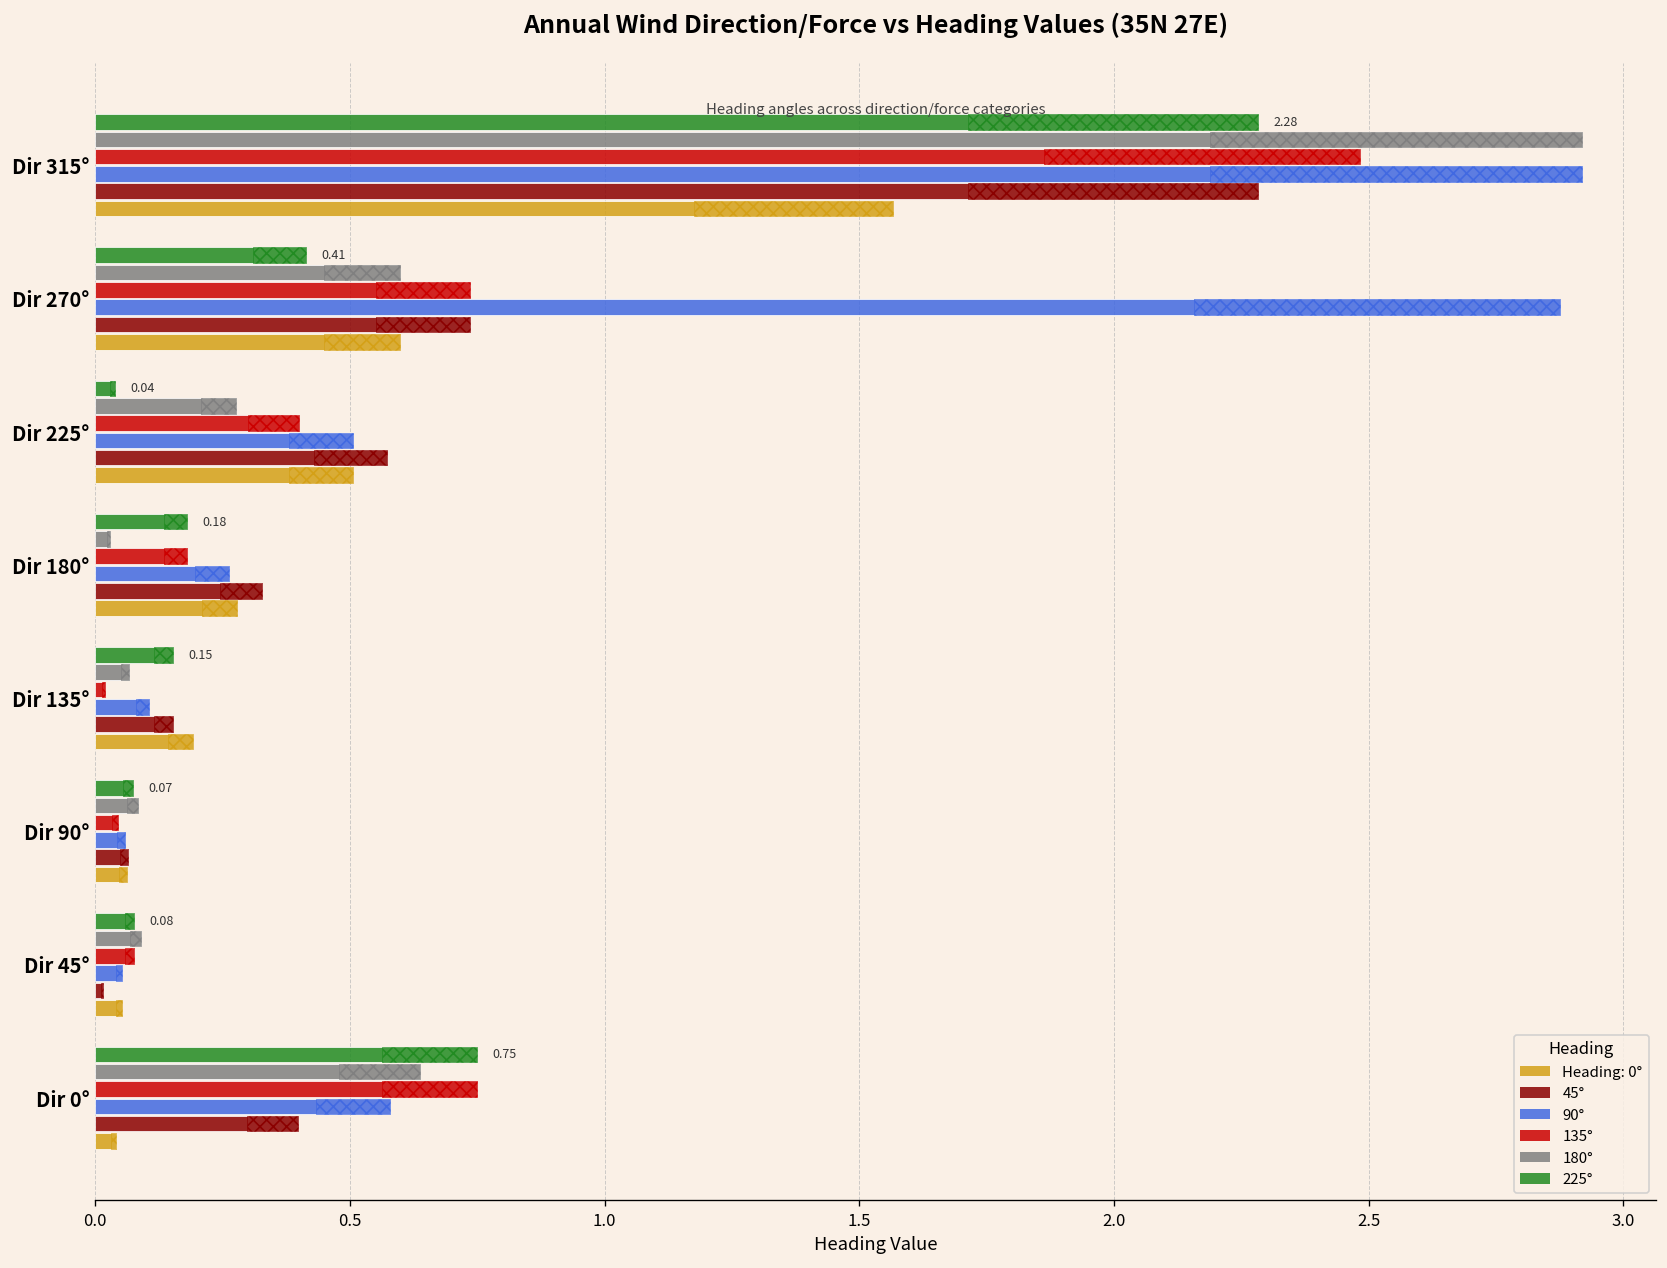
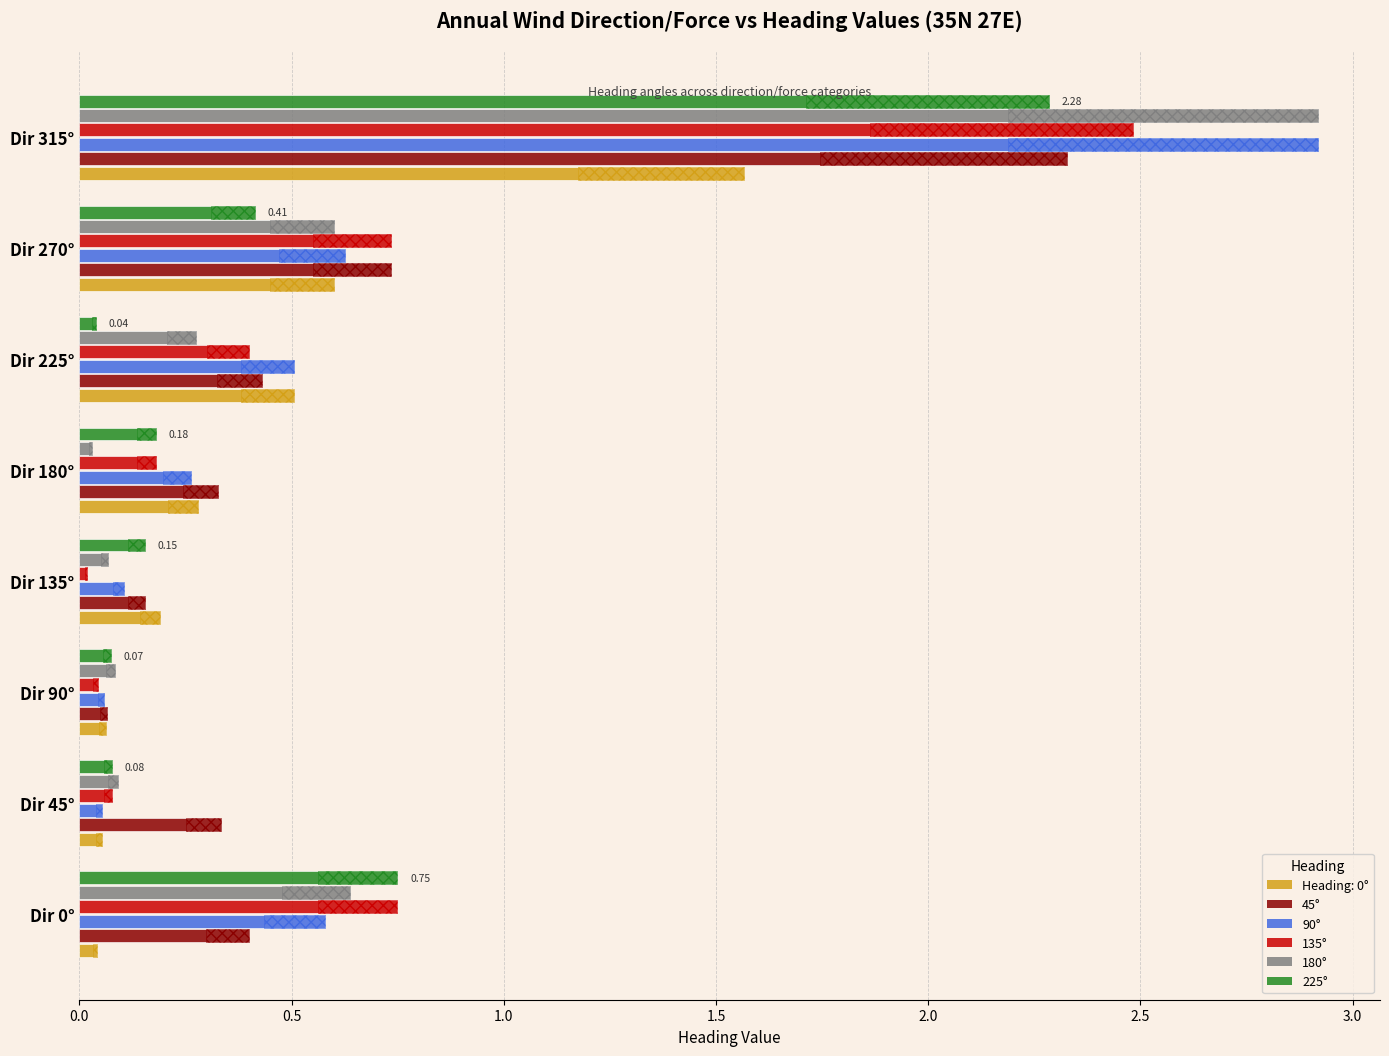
45°, Dir 315°: 2.28 -> 2.33
90°, Dir 270°: 2.88 -> 0.63
45°, Dir 225°: 0.57 -> 0.43
45°, Dir 45°: 0.01 -> 0.33
